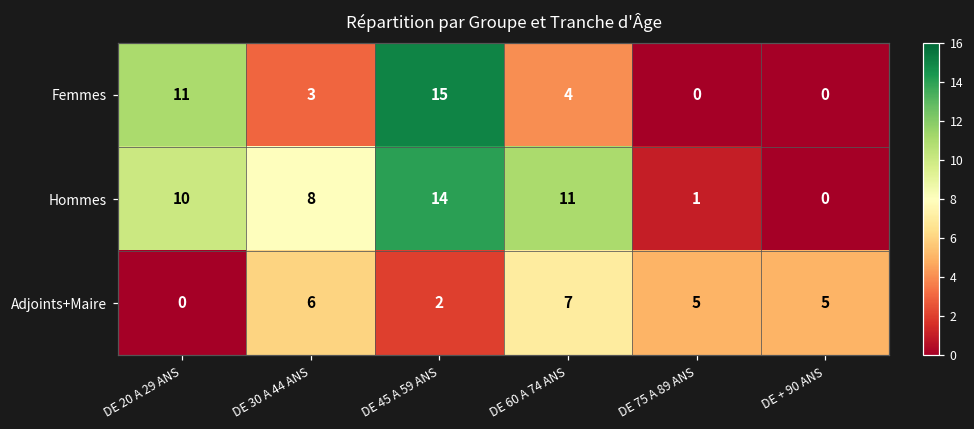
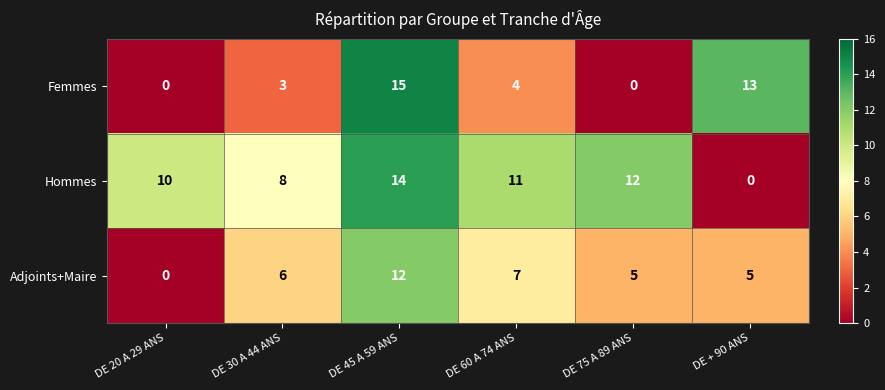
Femmes, DE 20 A 29 ANS: 11 -> 0
Femmes, DE + 90 ANS: 0 -> 13
Hommes, DE 75 A 89 ANS: 1 -> 12
Adjoints+Maire, DE 45 A 59 ANS: 2 -> 12
